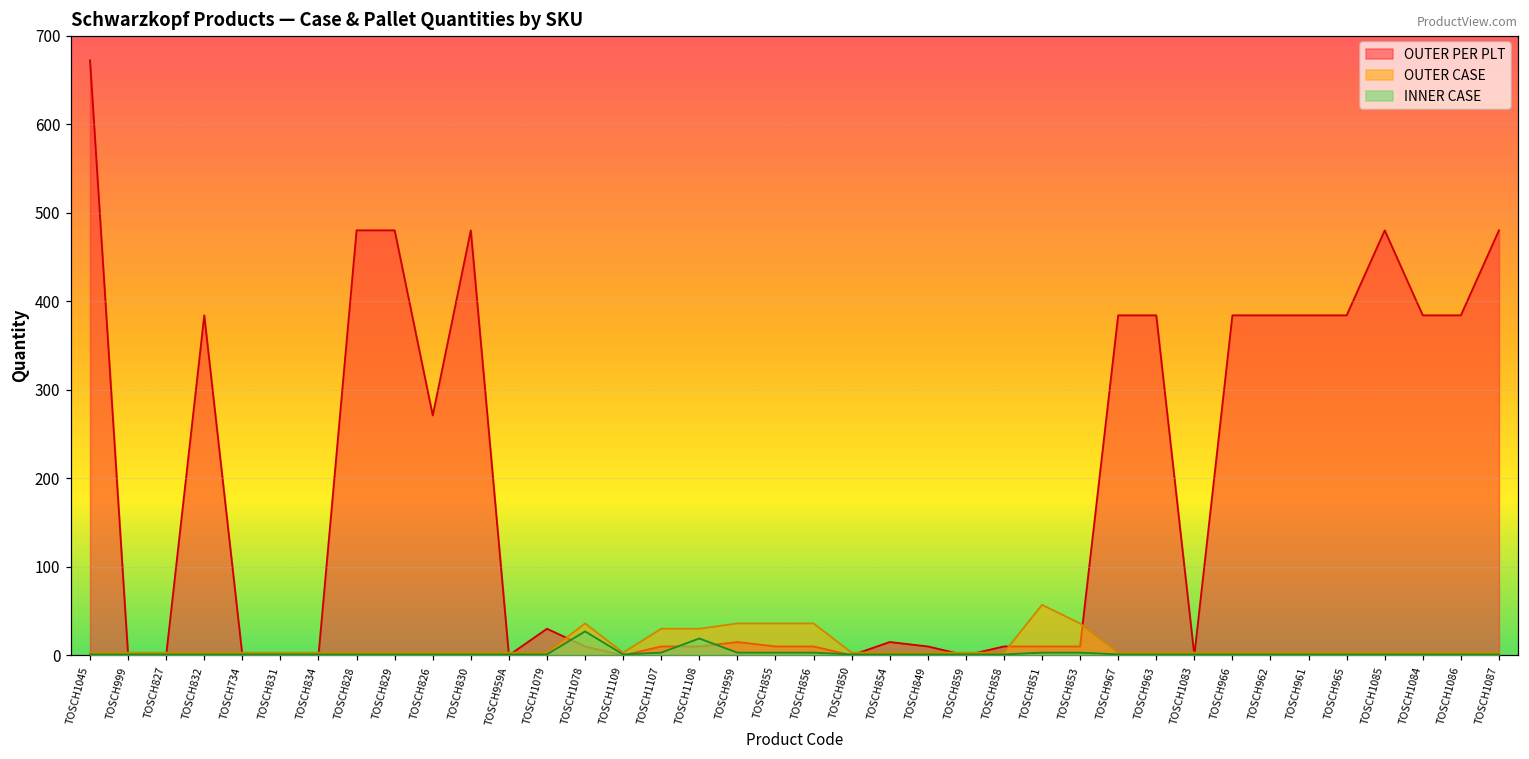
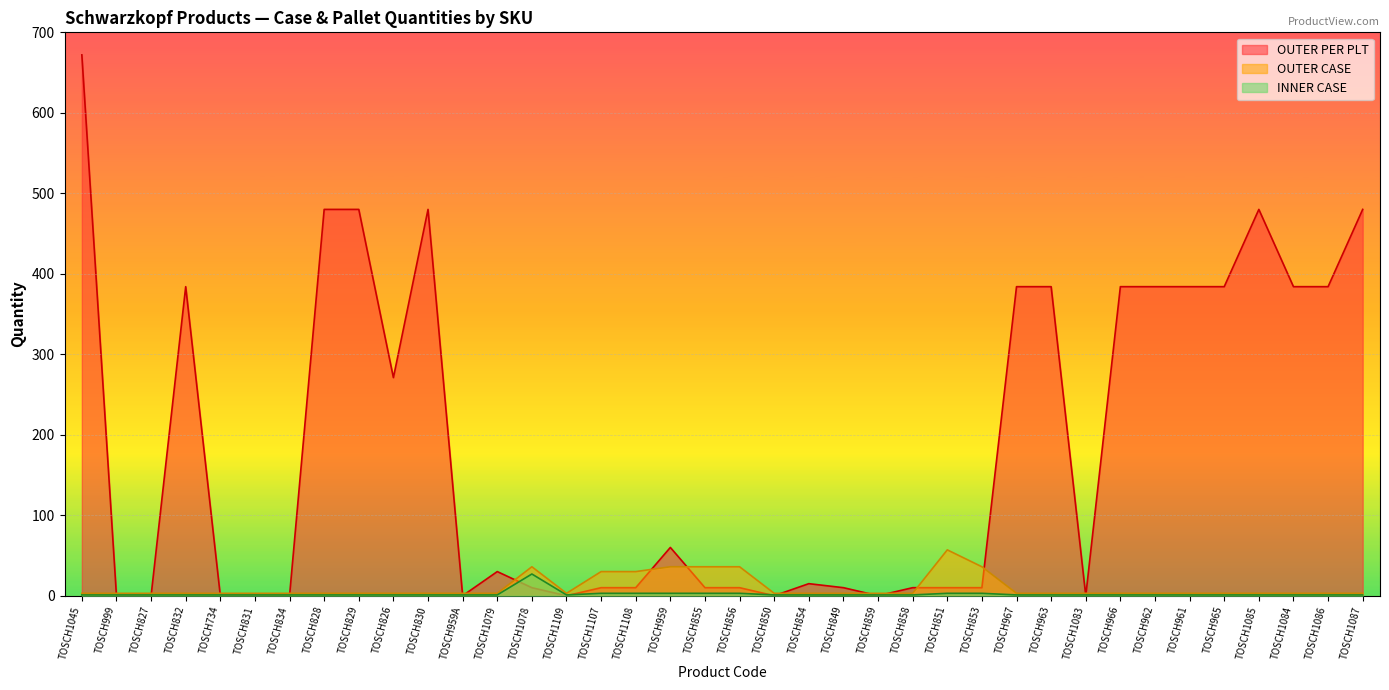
INNER CASE, TOSCH1108: 20 -> 0
OUTER PER PLT, TOSCH959: 20 -> 60
